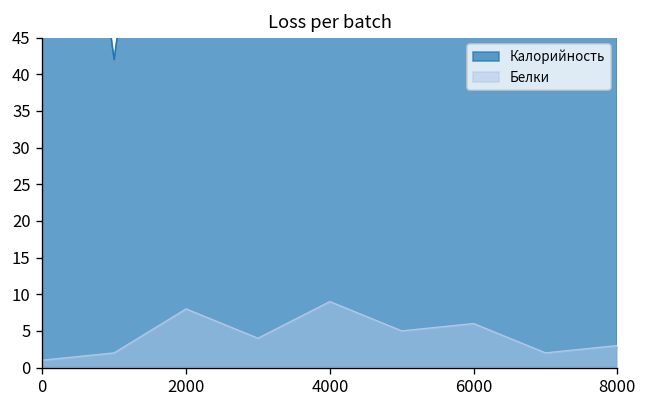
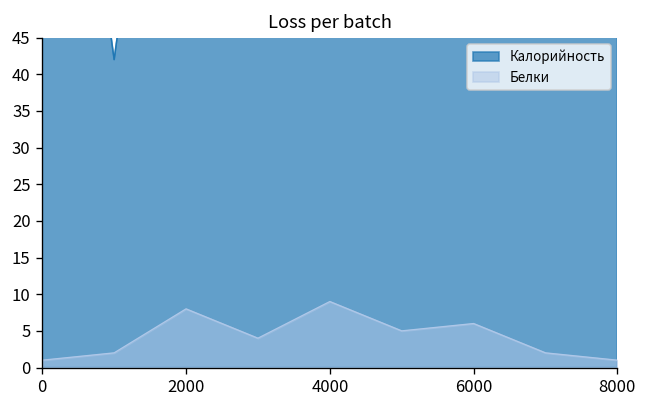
Белки, 8000: 3 -> 1
